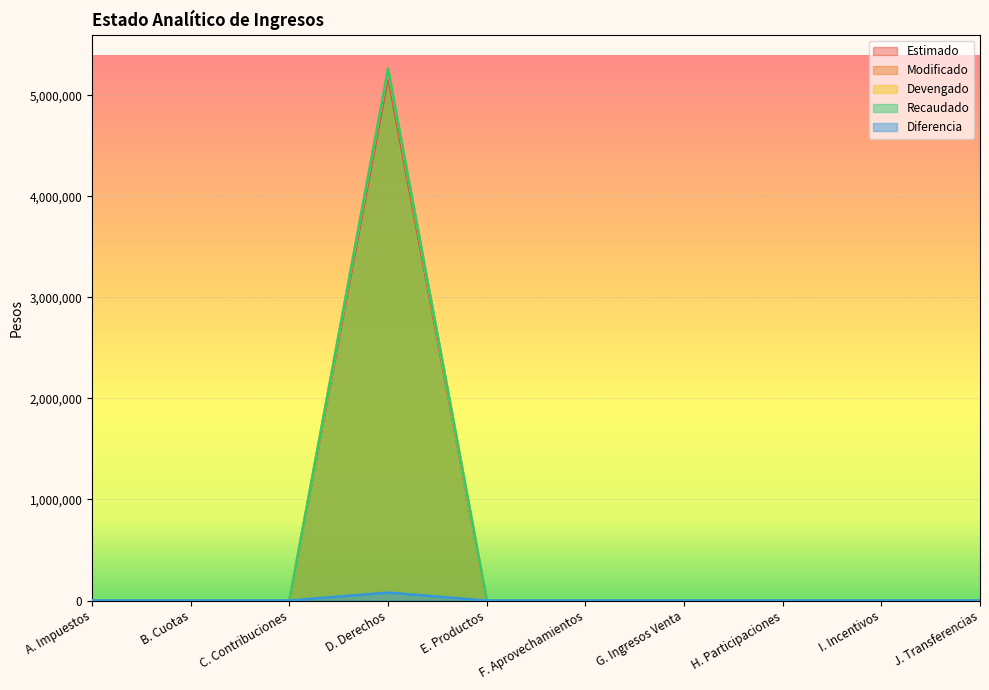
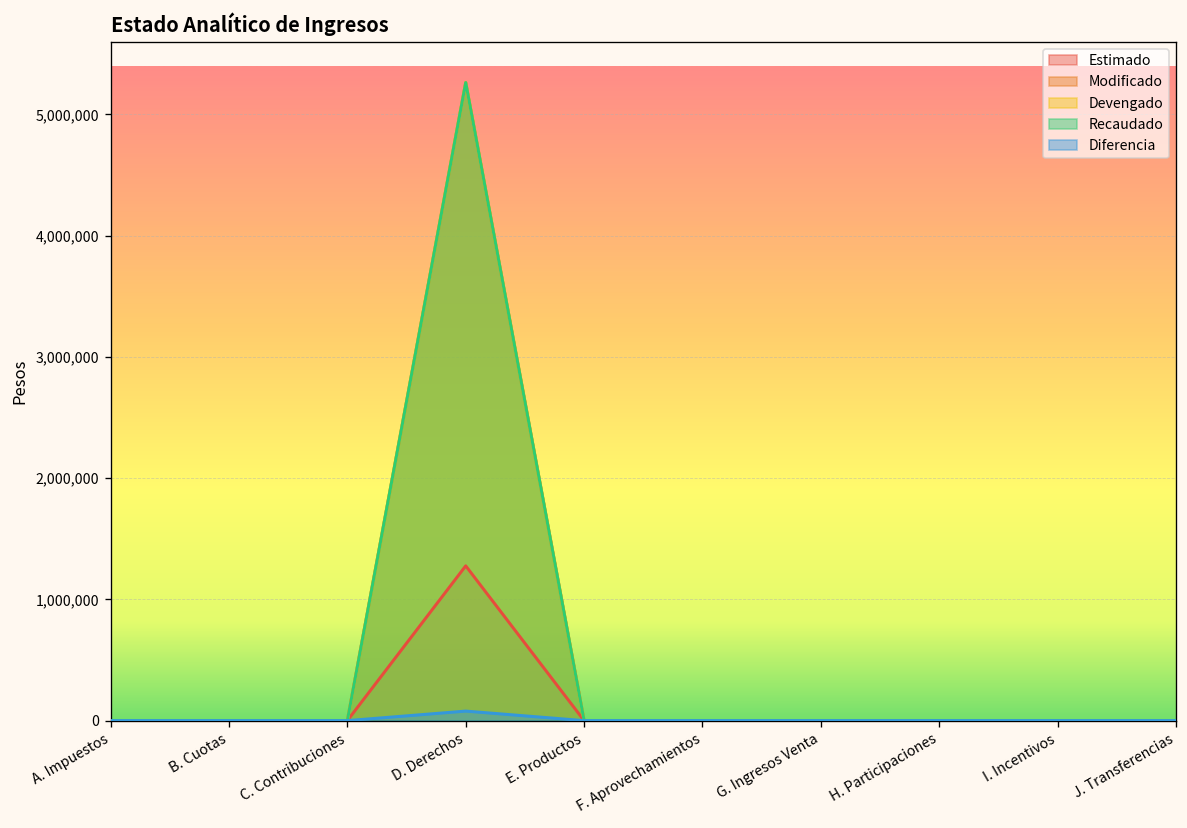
Estimado, D. Derechos: 5,180,000 -> 1,280,000
